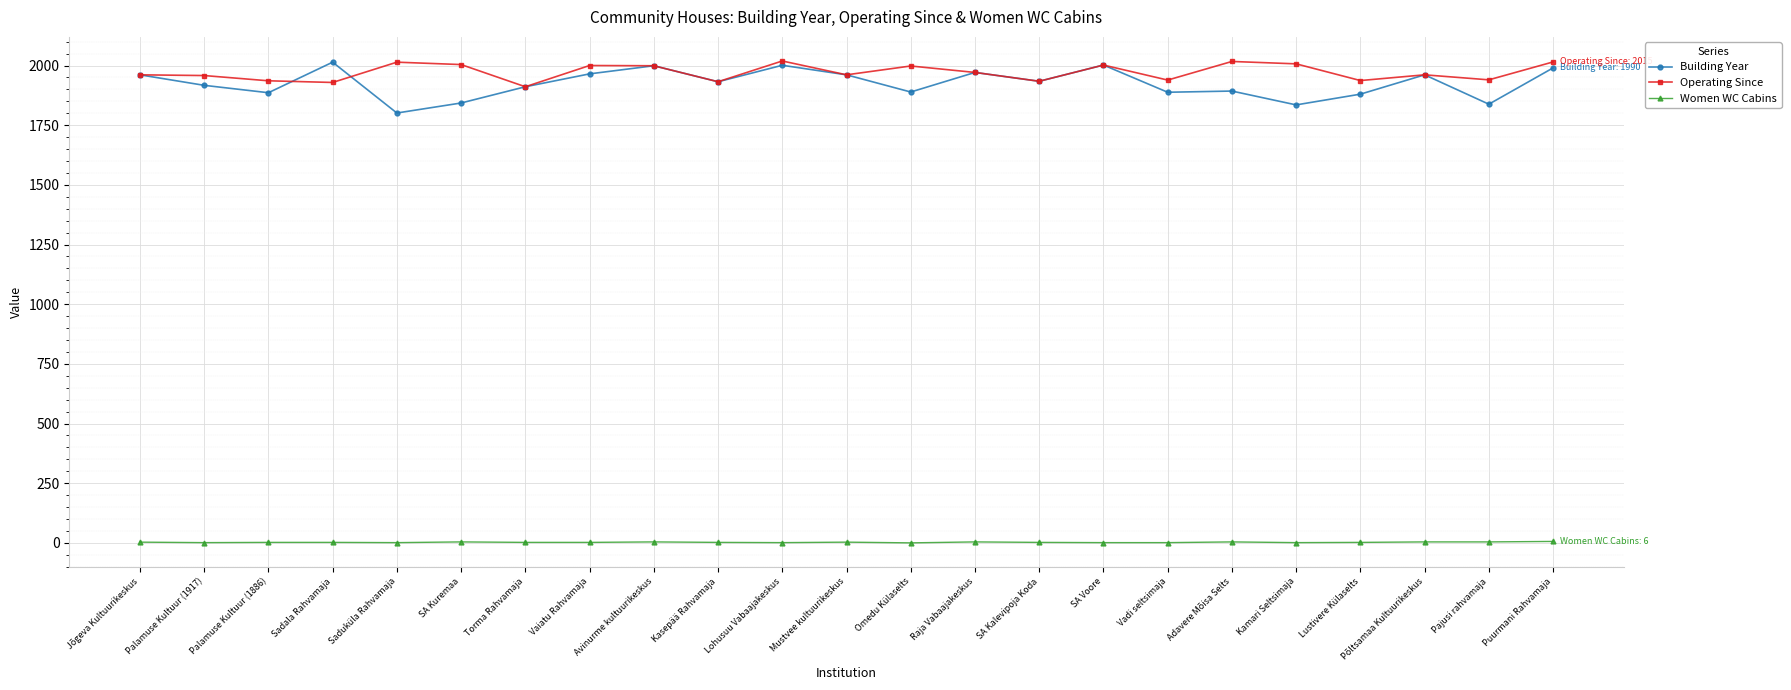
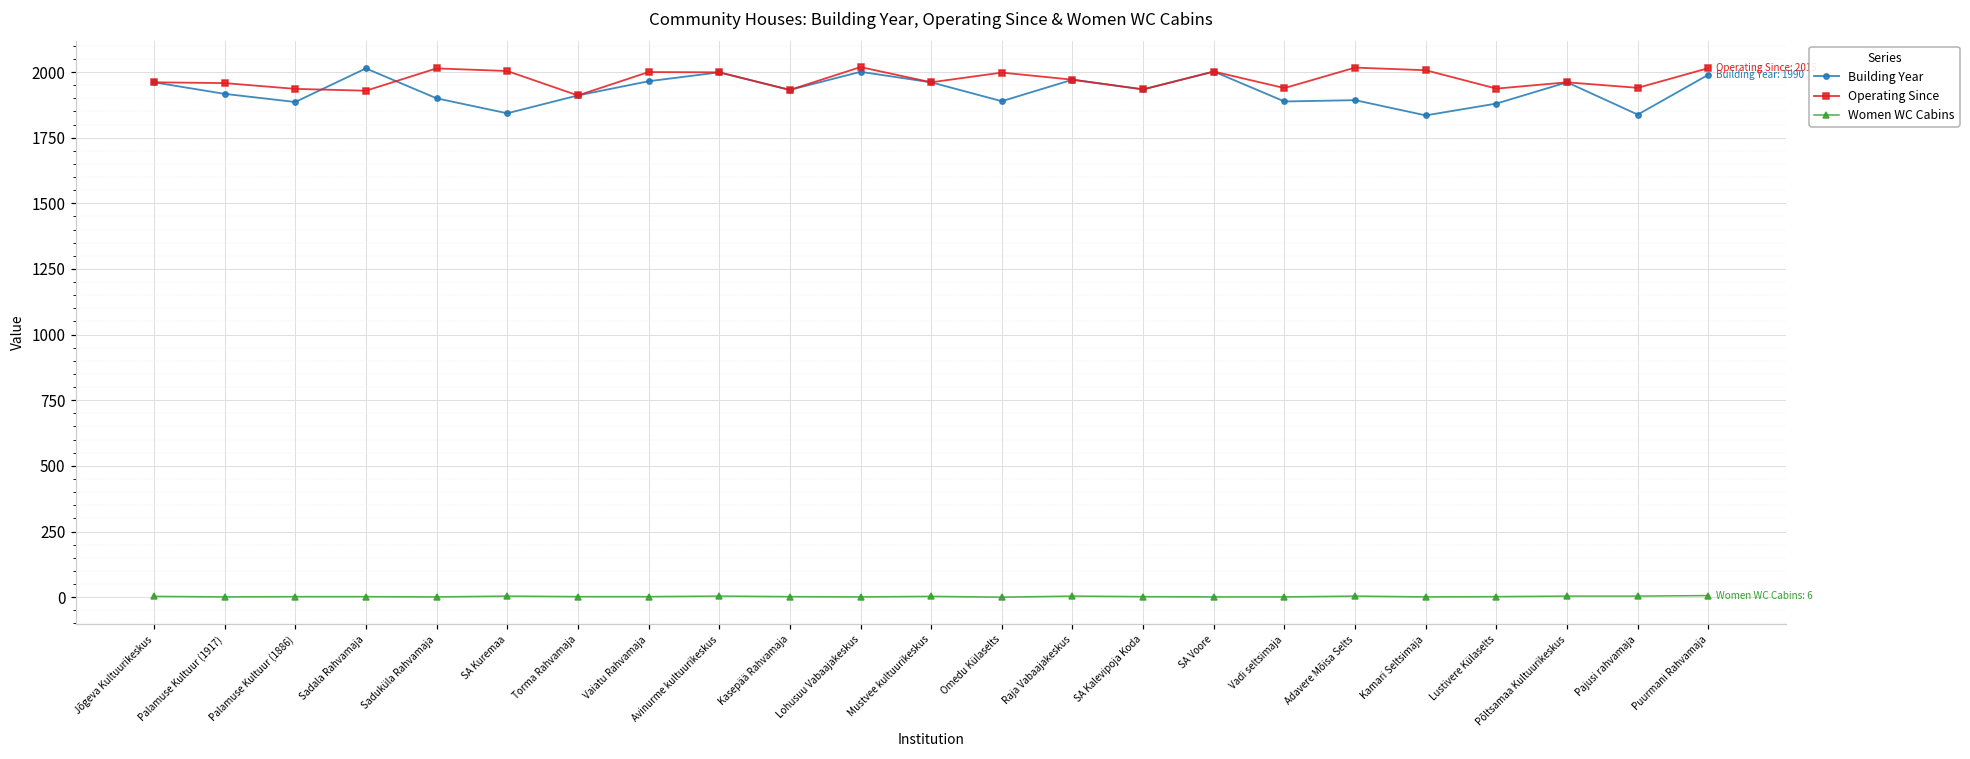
Building Year, Saduküla Rahvamaja: 1800 -> 1900
